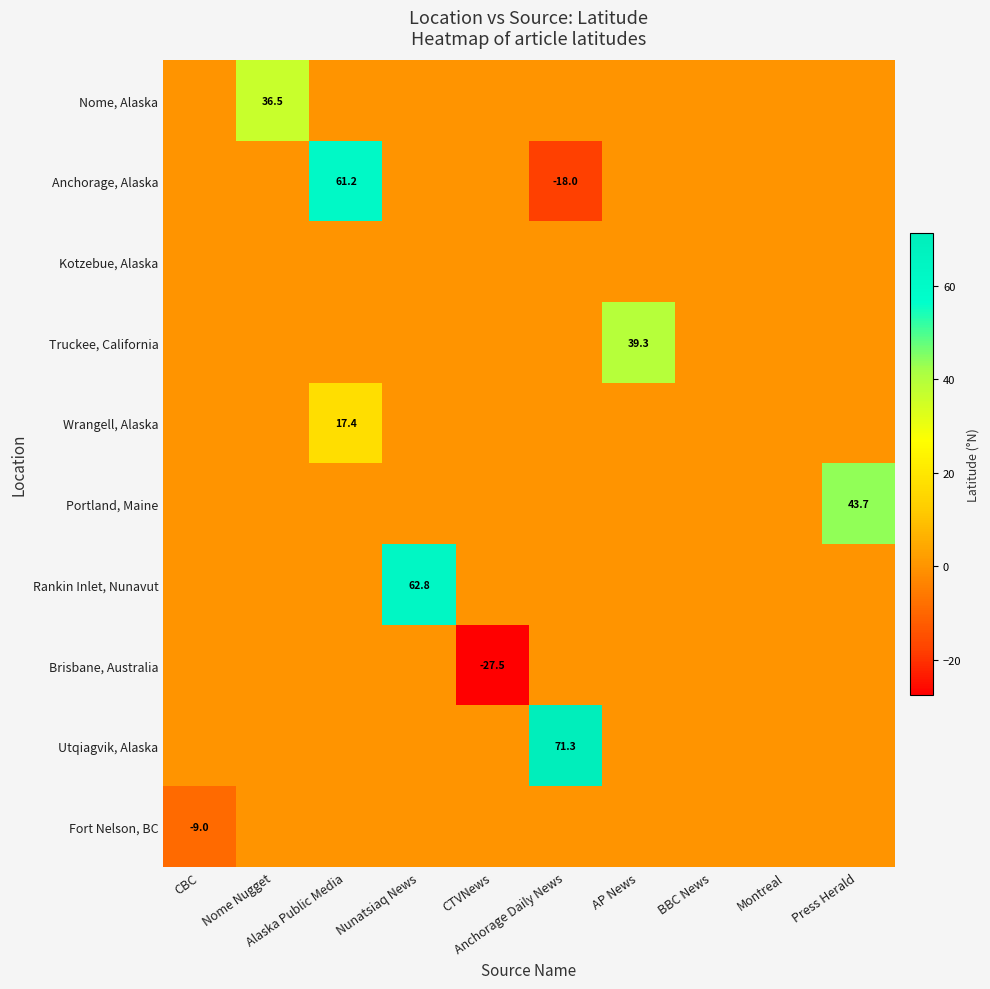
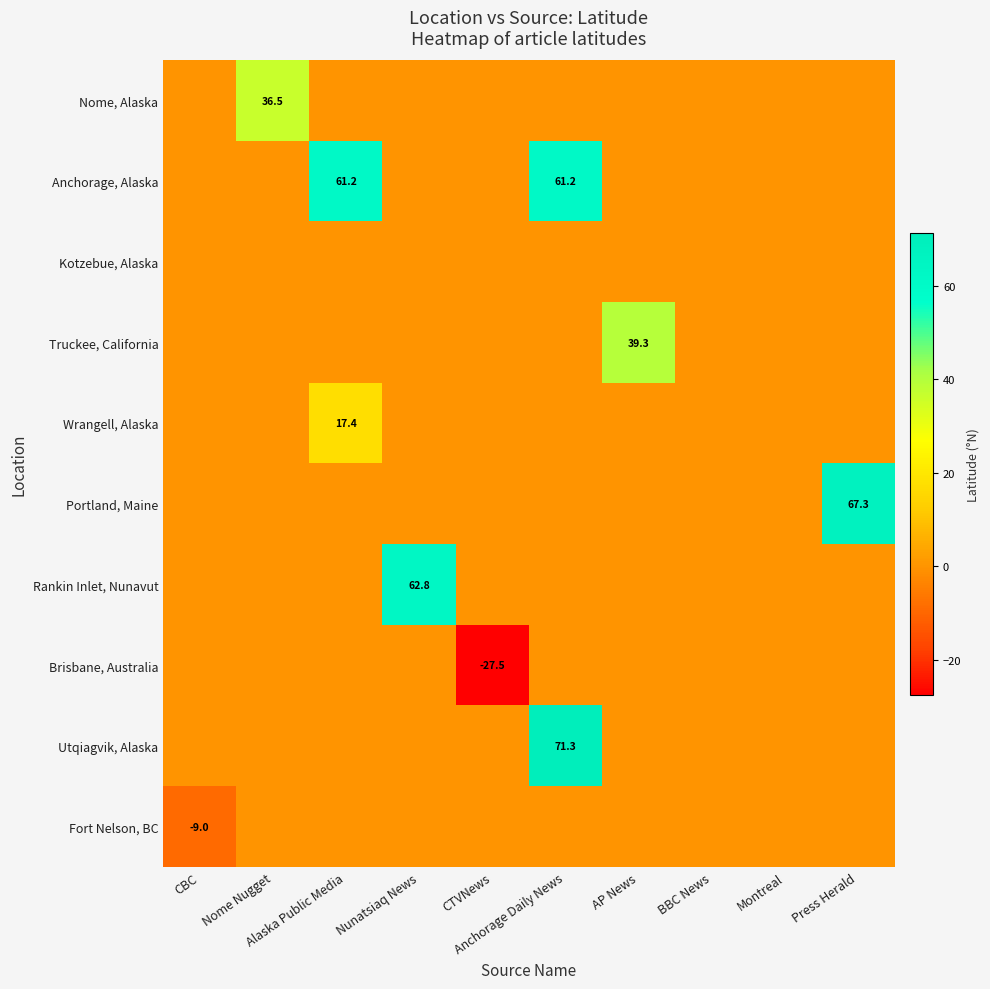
Anchorage, Alaska, Anchorage Daily News: -18.0 -> 61.2
Portland, Maine, Press Herald: 43.7 -> 67.3
